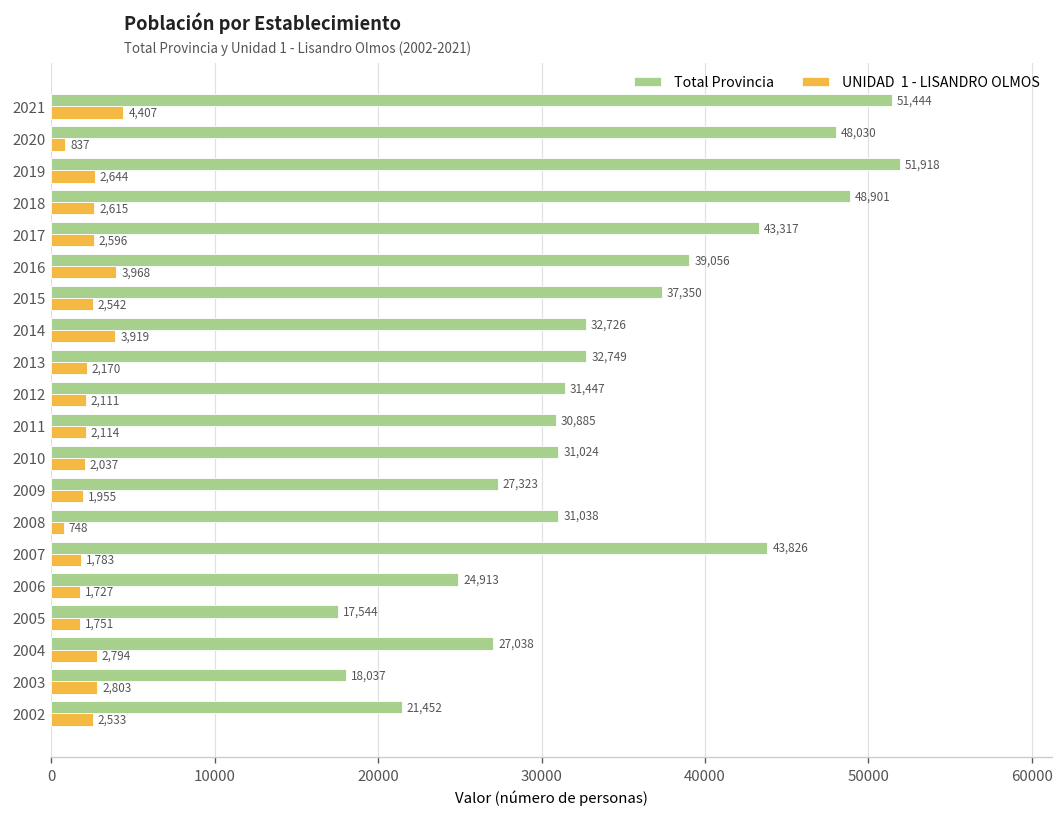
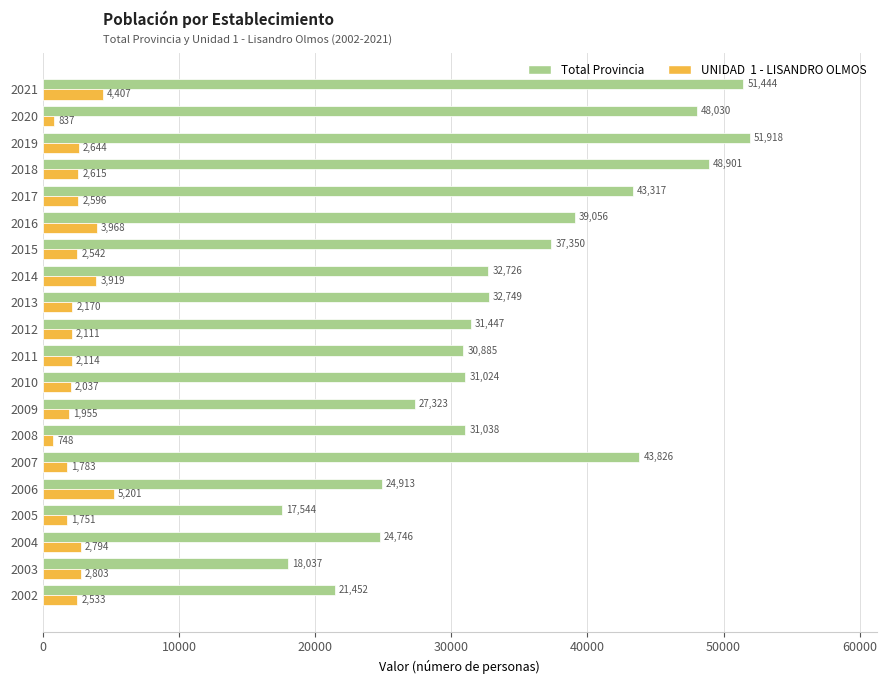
UNIDAD 1 - LISANDRO OLMOS, 2006: 1,727 -> 5,201
Total Provincia, 2004: 27,038 -> 24,746
